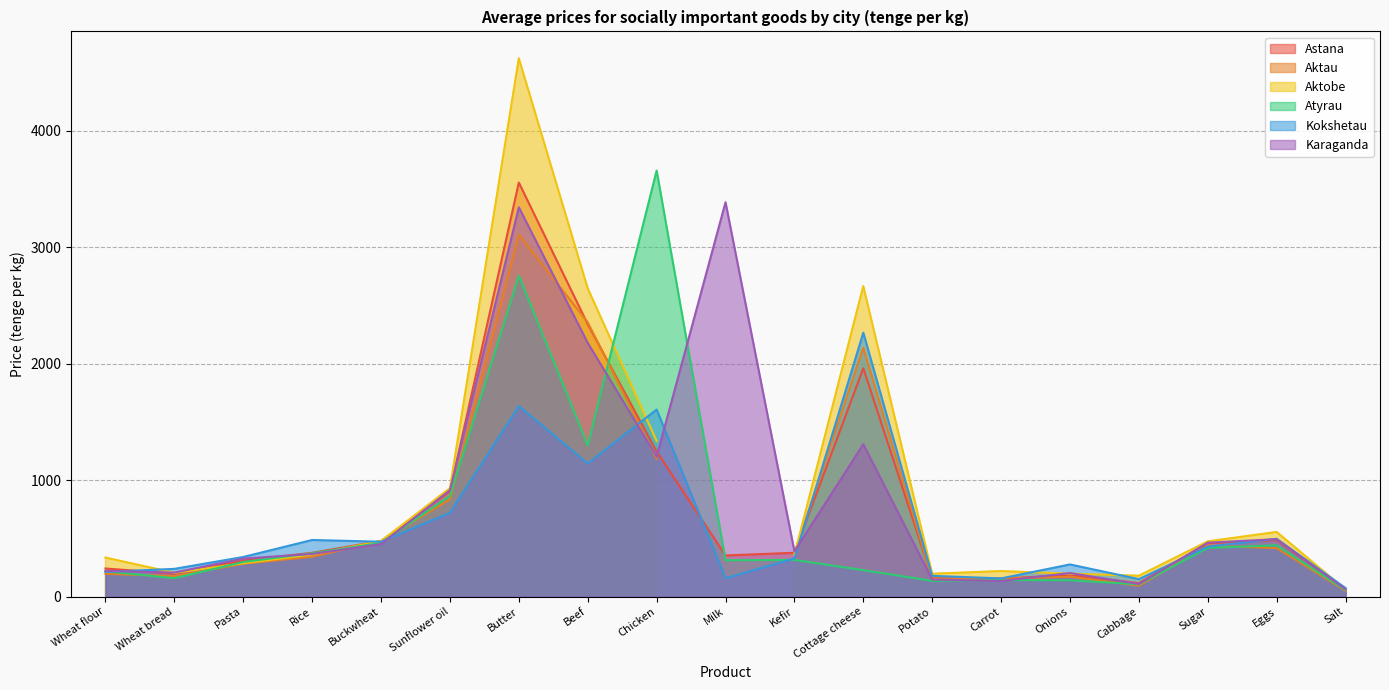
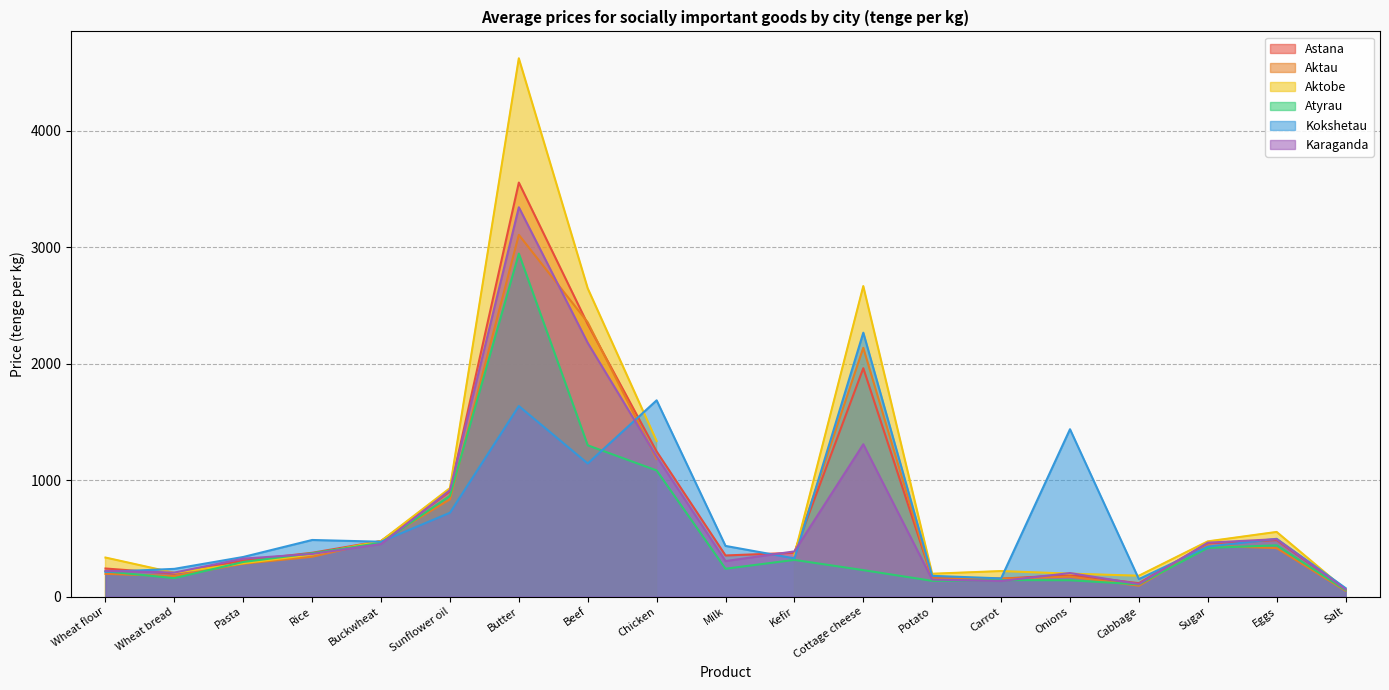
Atyrau, Butter: 2760 -> 2950
Atyrau, Chicken: 3660 -> 1080
Kokshetau, Chicken: 1610 -> 1690
Atyrau, Milk: 310 -> 240
Kokshetau, Milk: 160 -> 440
Karaganda, Milk: 3390 -> 310
Kokshetau, Onions: 280 -> 1440
